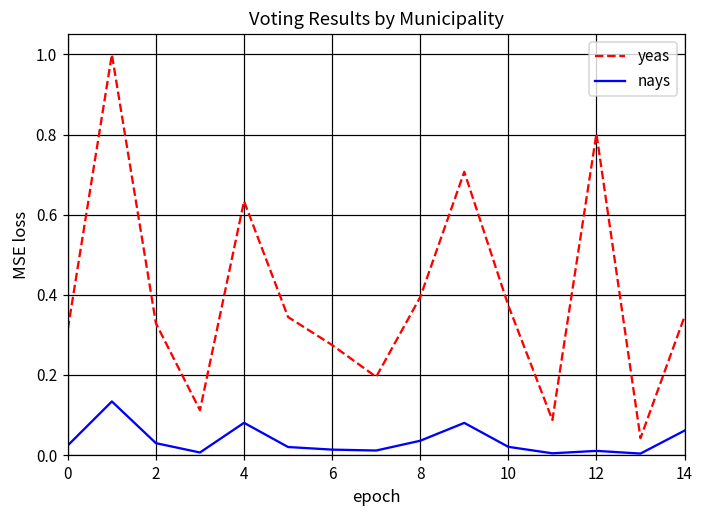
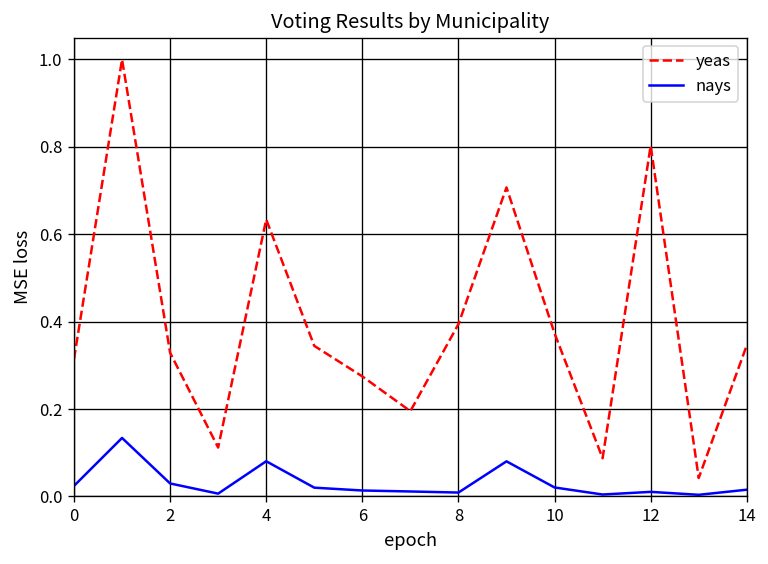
nays, 8: 0.04 -> 0.01
nays, 14: 0.06 -> 0.02
